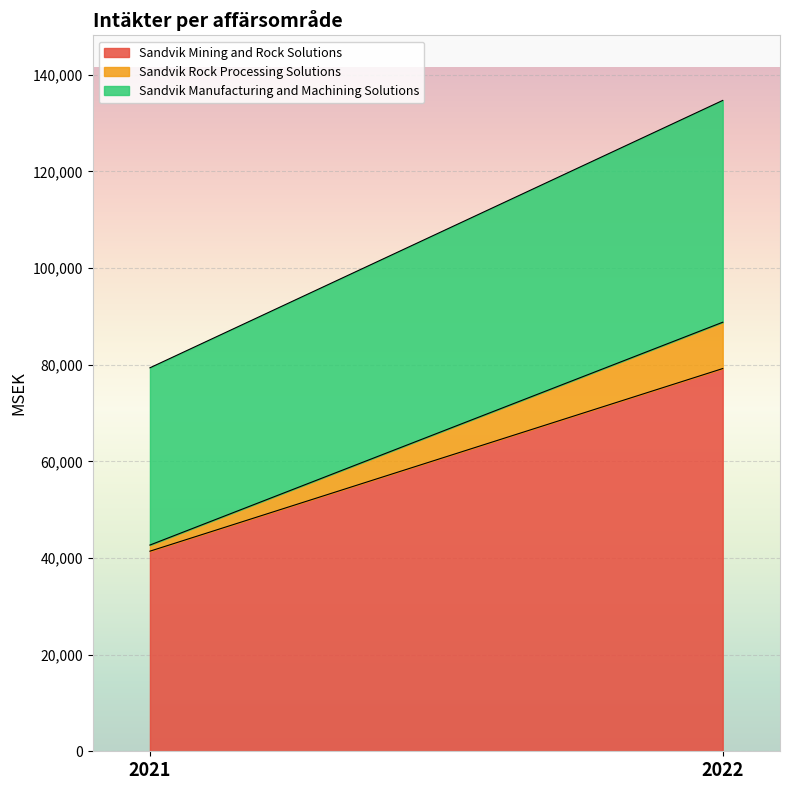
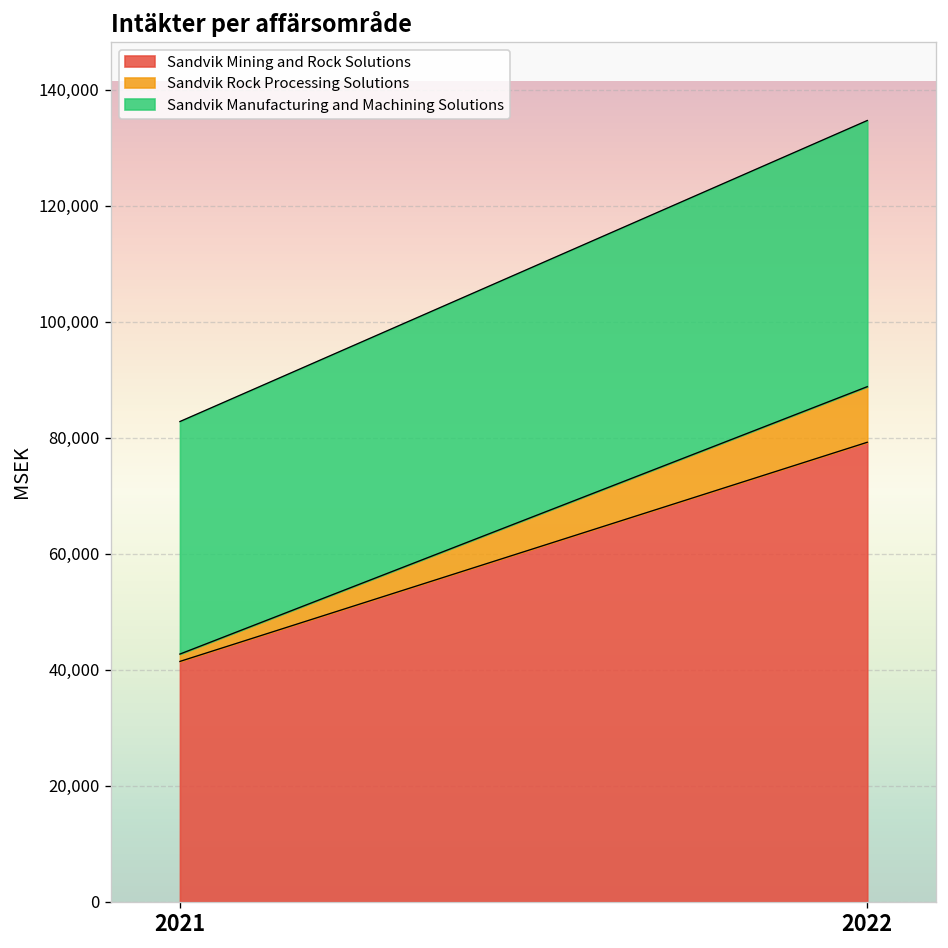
Sandvik Manufacturing and Machining Solutions, 2021: 37,000 -> 40,000
